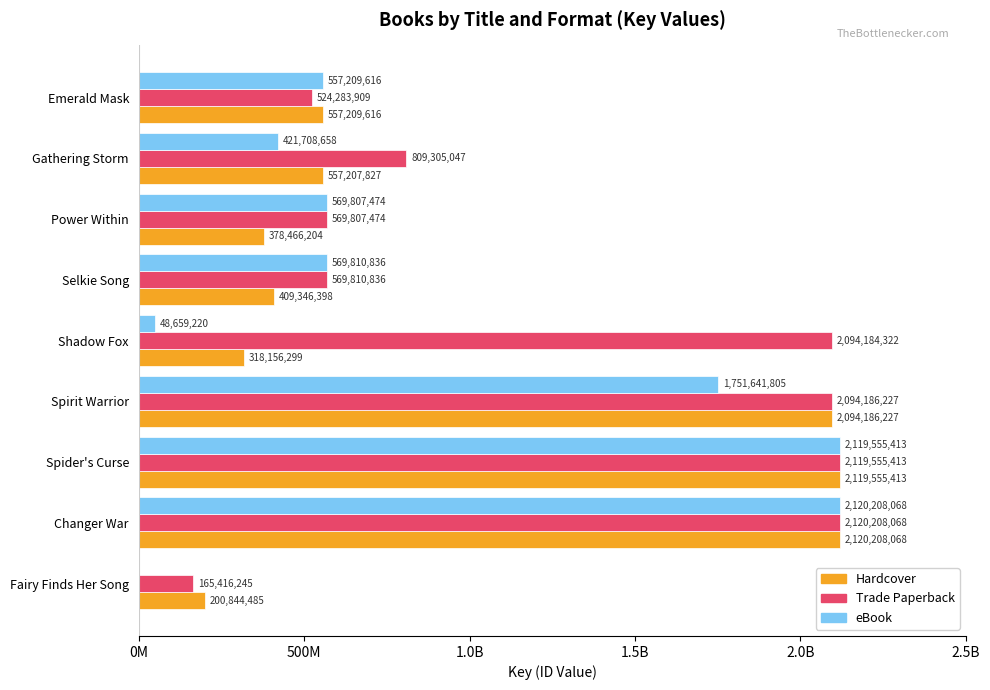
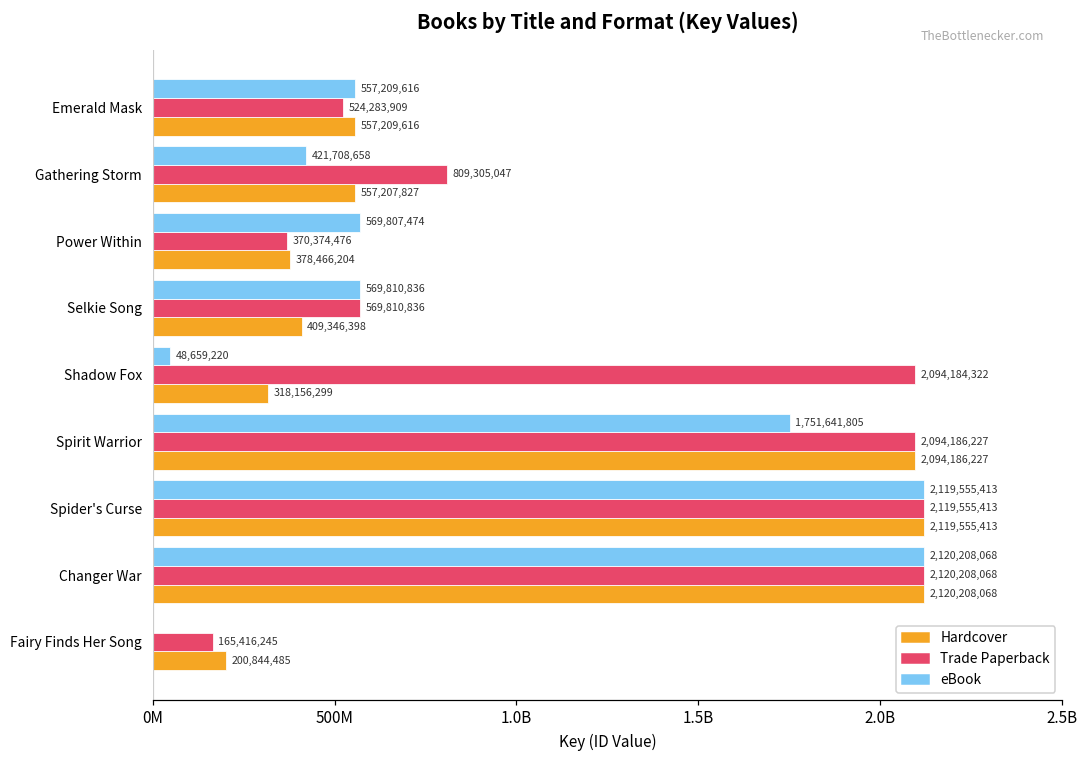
Trade Paperback, Power Within: 569,807,474 -> 370,374,476
